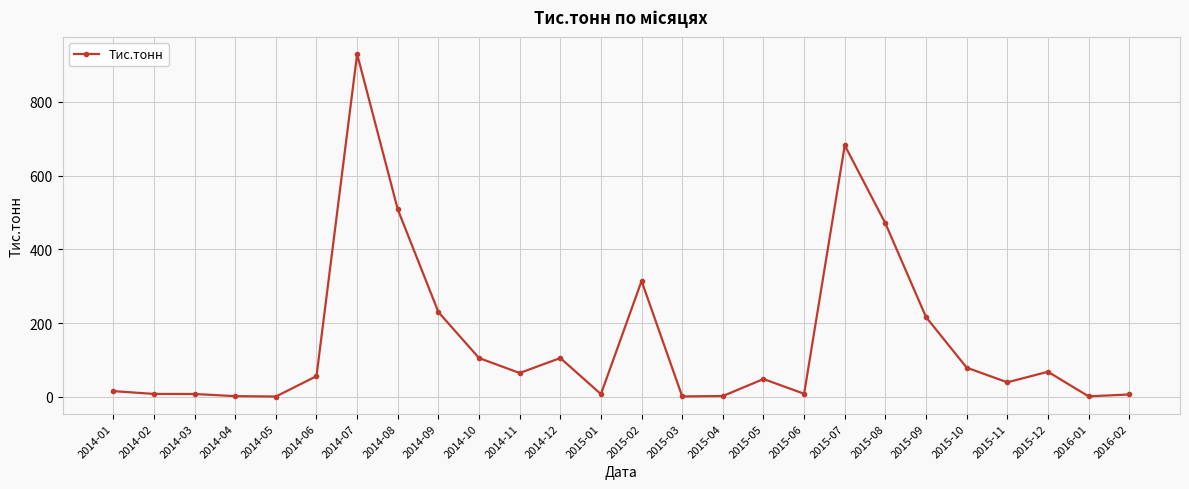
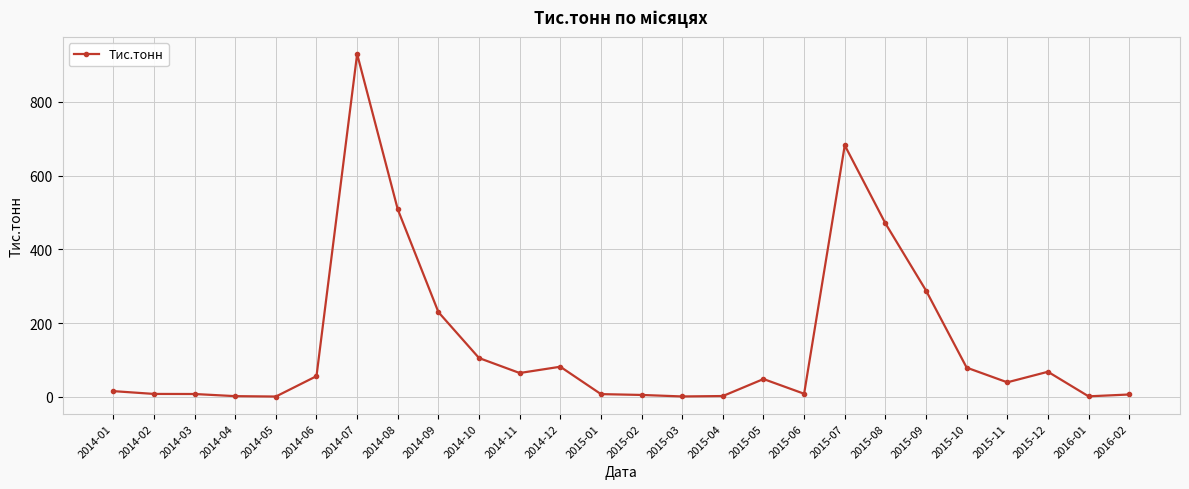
2014-12: 110 -> 80
2015-02: 310 -> 10
2015-09: 220 -> 290
